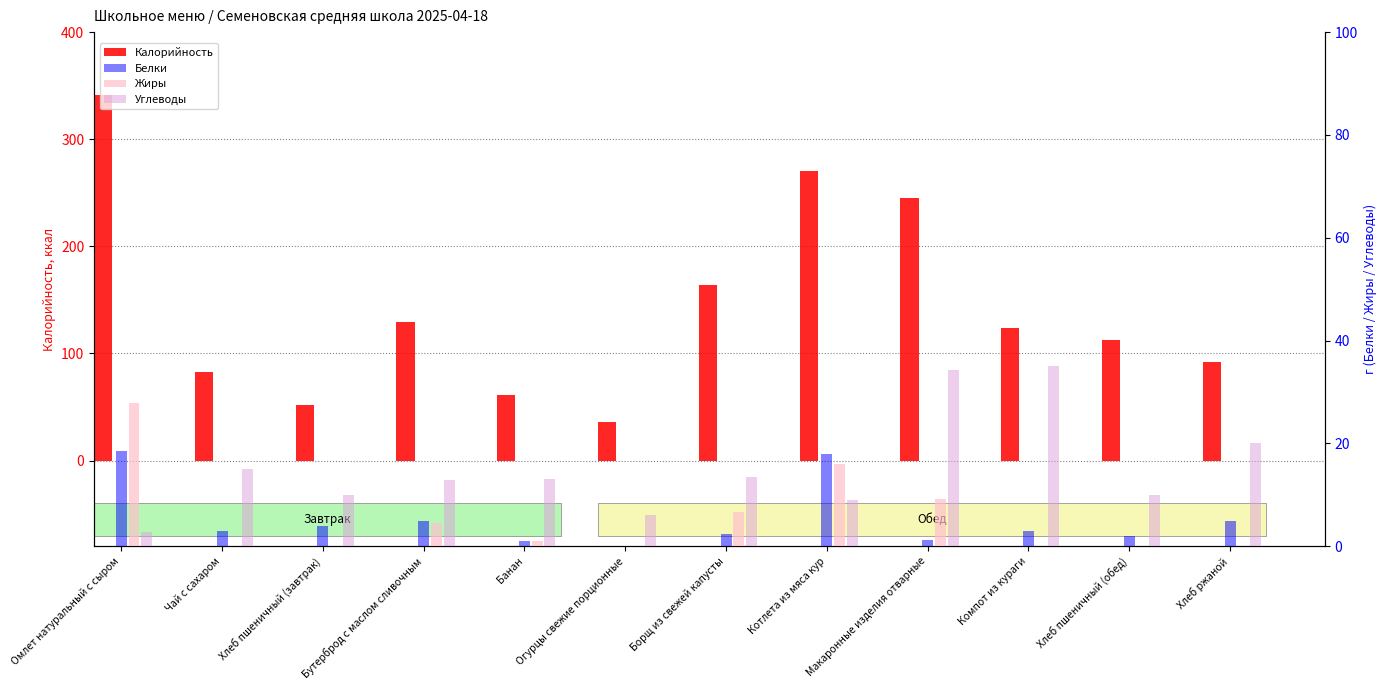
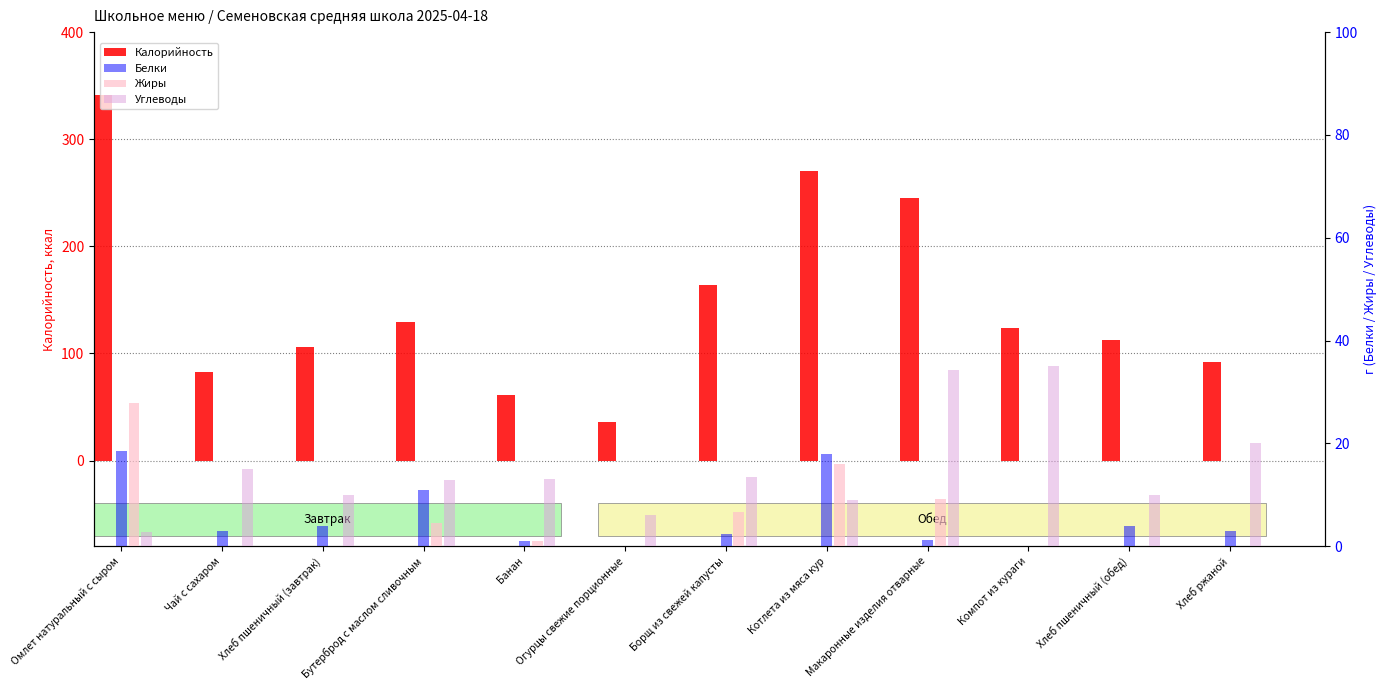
Калорийность, Хлеб пшеничный (завтрак): 52 -> 106
Белки, Бутерброд с маслом сливочным: 5 -> 11
Белки, Компот из кураги: 3 -> 0
Белки, Хлеб пшеничный (обед): 2 -> 4
Белки, Хлеб ржаной: 5 -> 3
